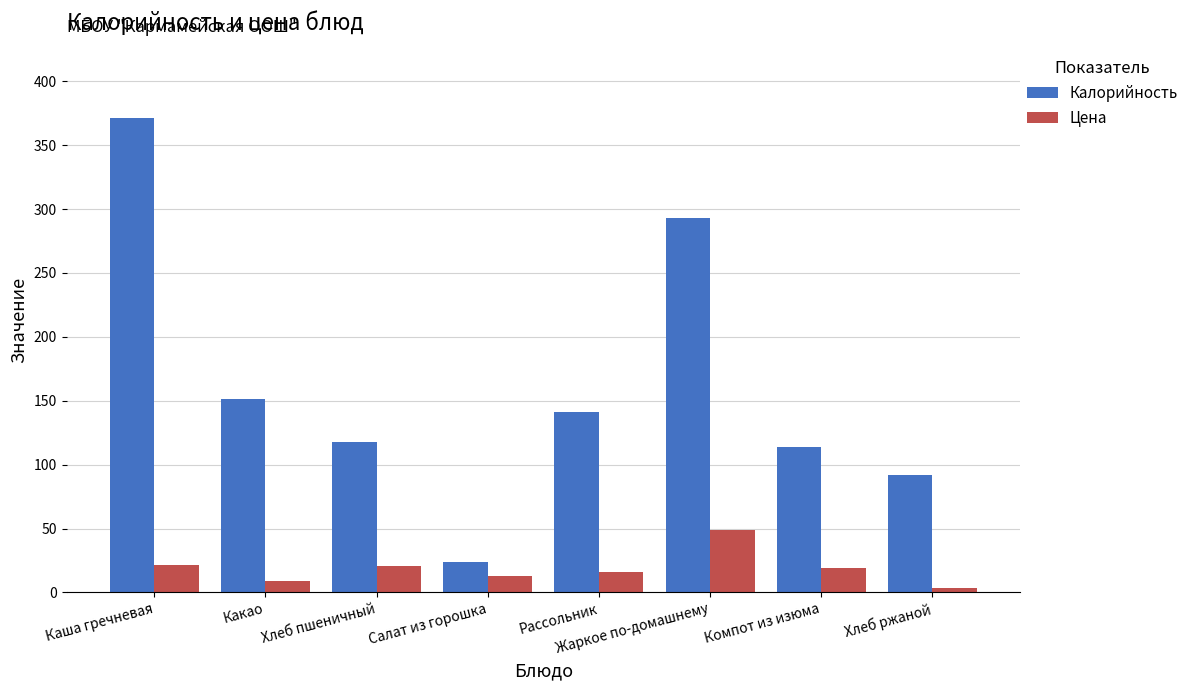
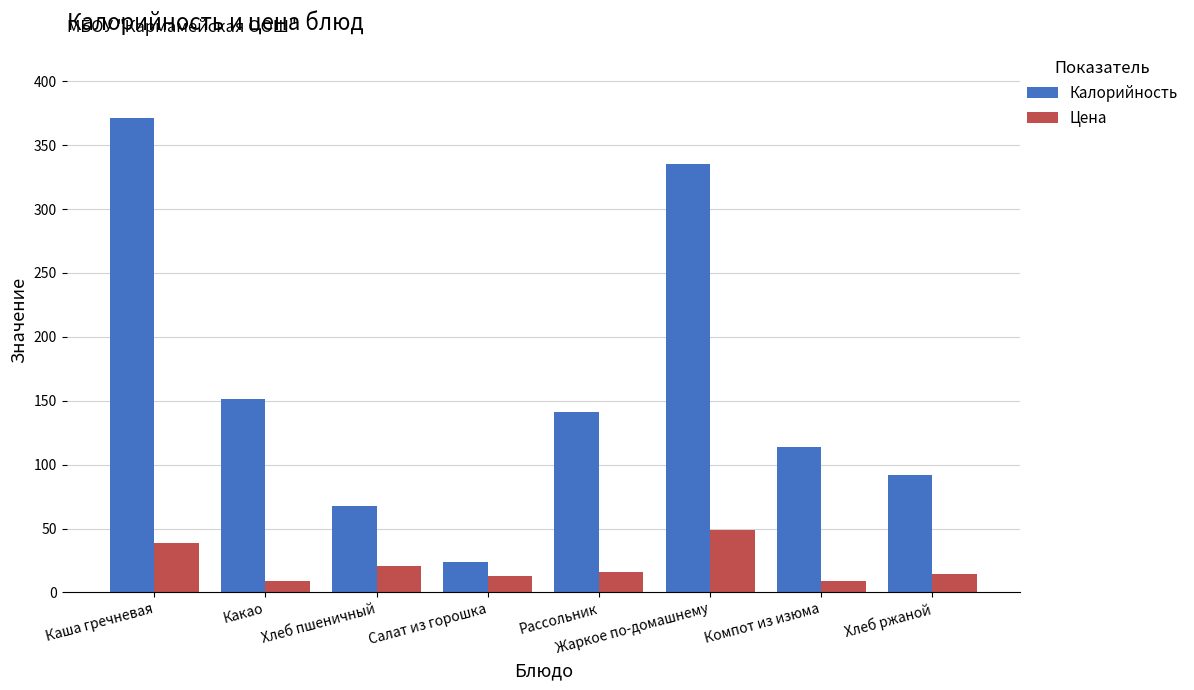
Цена, Каша гречневая: 21 -> 39
Калорийность, Хлеб пшеничный: 118 -> 68
Калорийность, Жаркое по-домашнему: 293 -> 335
Цена, Компот из изюма: 19 -> 9
Цена, Хлеб ржаной: 4 -> 15
